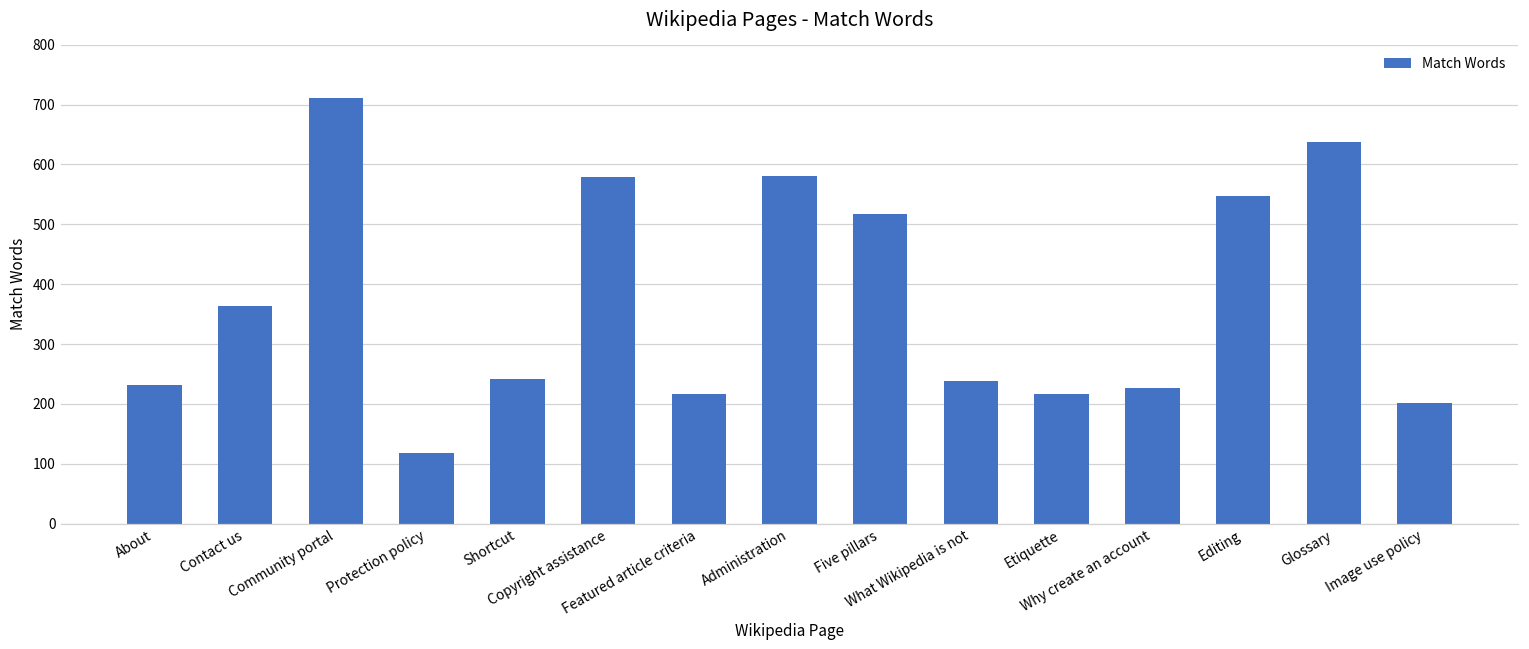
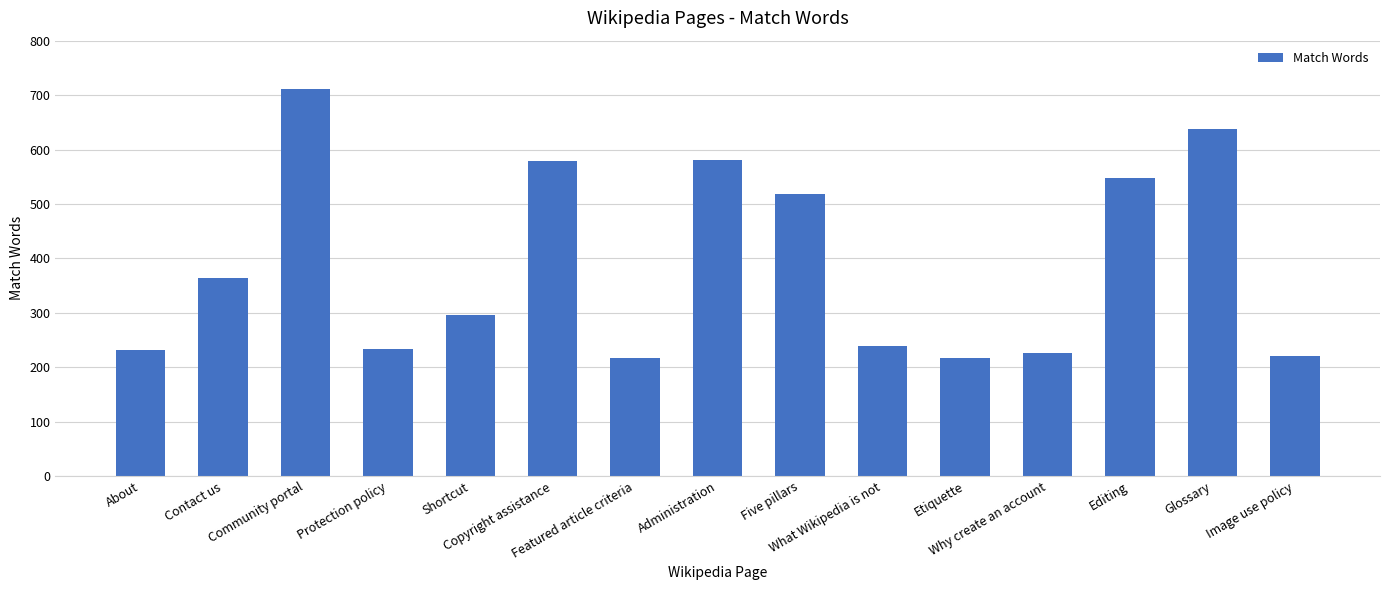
Protection policy: 120 -> 230
Shortcut: 240 -> 300
Image use policy: 200 -> 220
